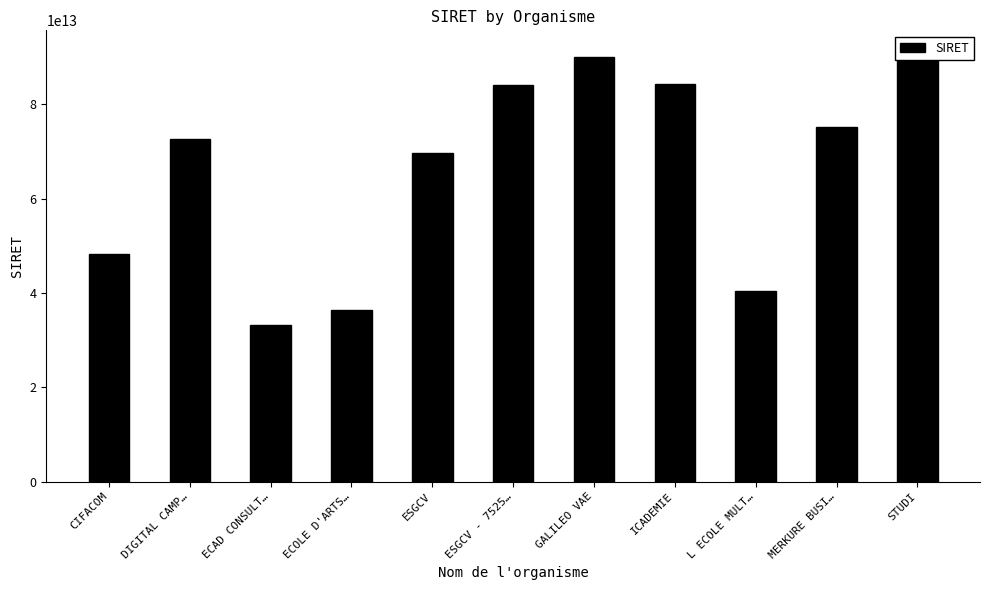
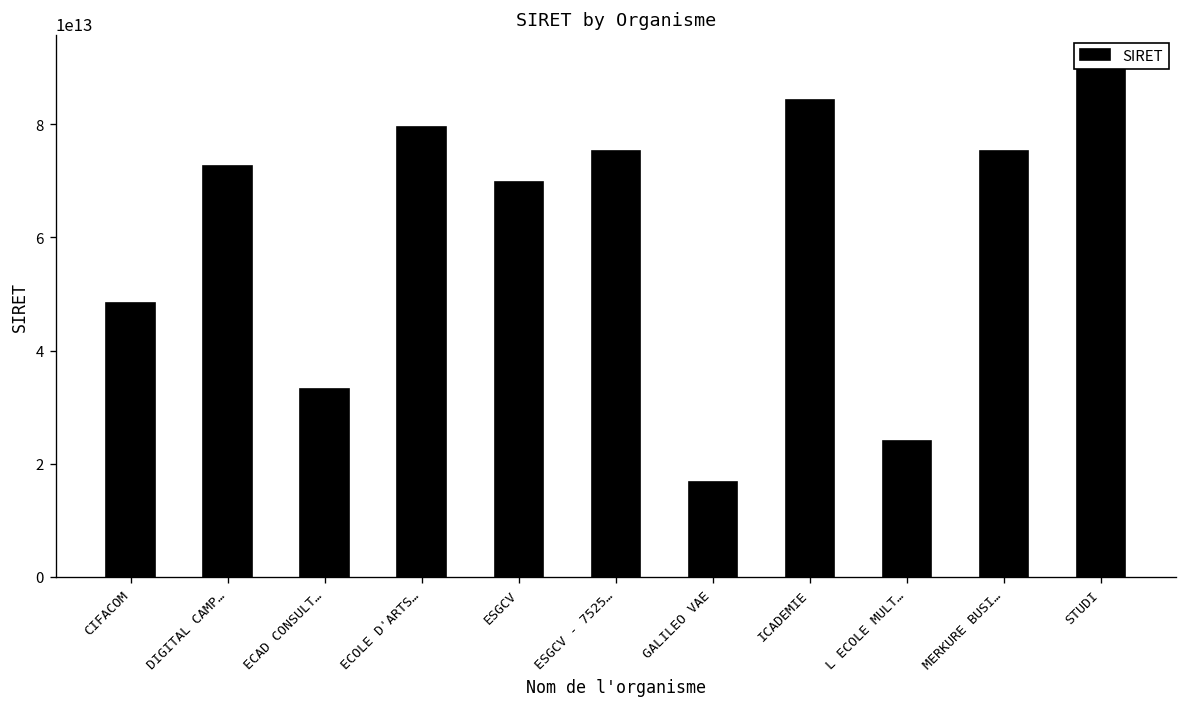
ECOLE D'ARTS…: 36000000000000 -> 79000000000000
ESGCV - 7525…: 84000000000000 -> 75000000000000
GALILEO VAE: 90000000000000 -> 17000000000000
L ECOLE MULT…: 40000000000000 -> 24000000000000
